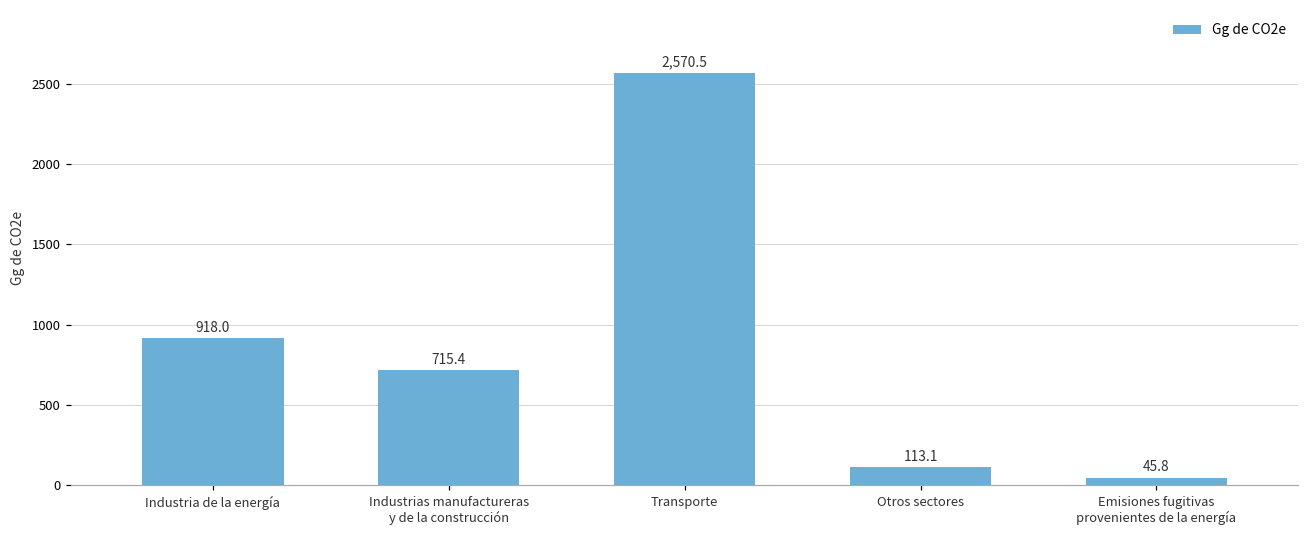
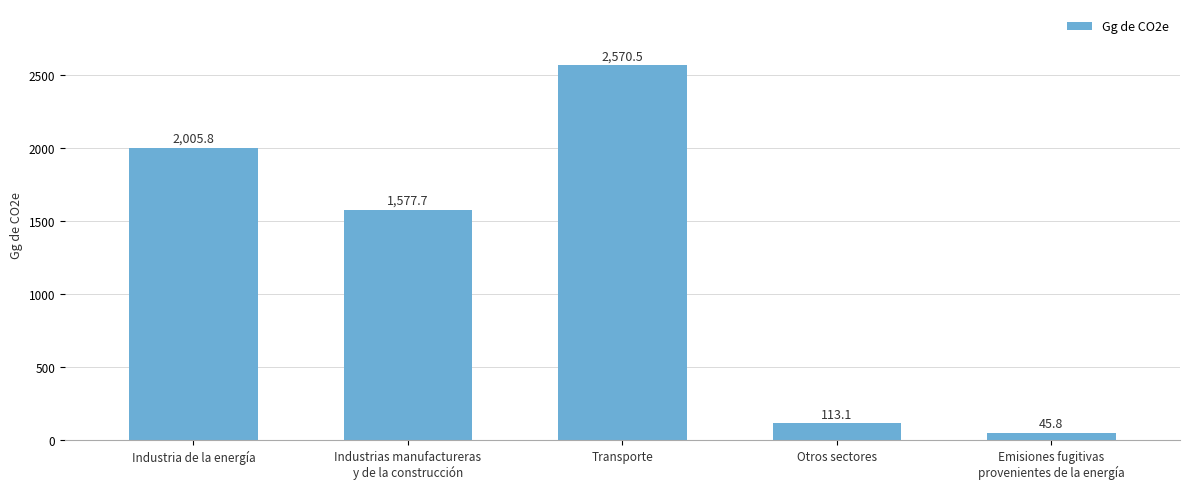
Industria de la energía: 918.0 -> 2,005.8
Industrias manufactureras y de la construcción: 715.4 -> 1,577.7
